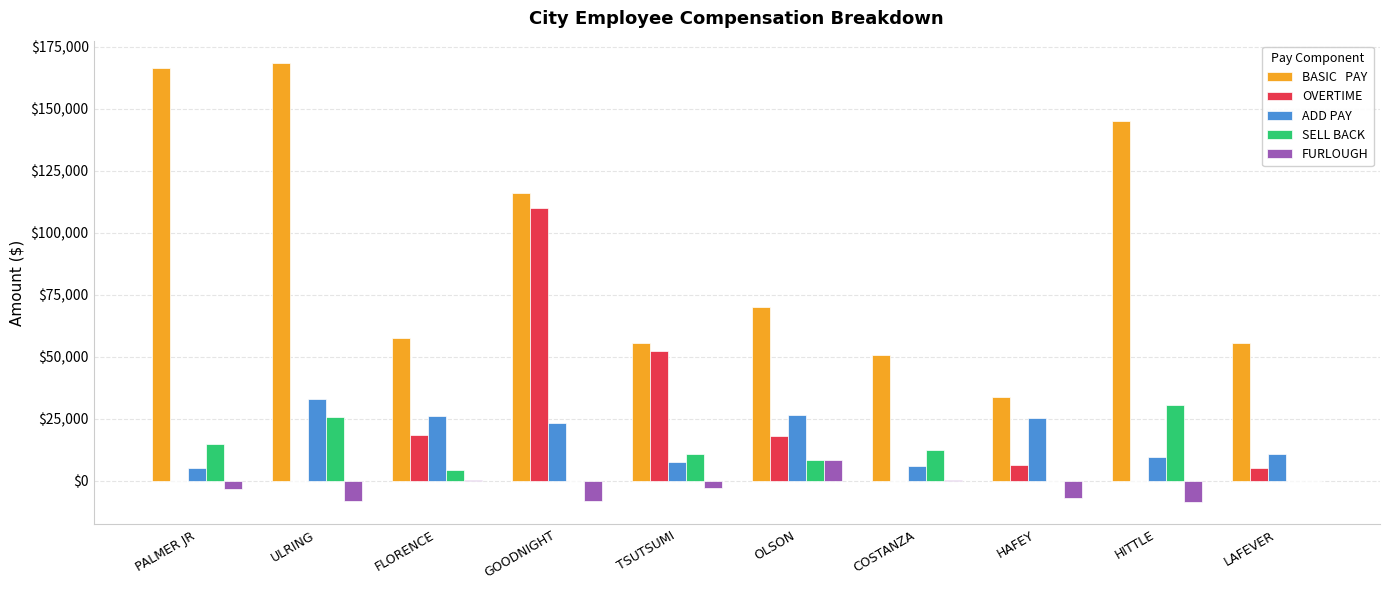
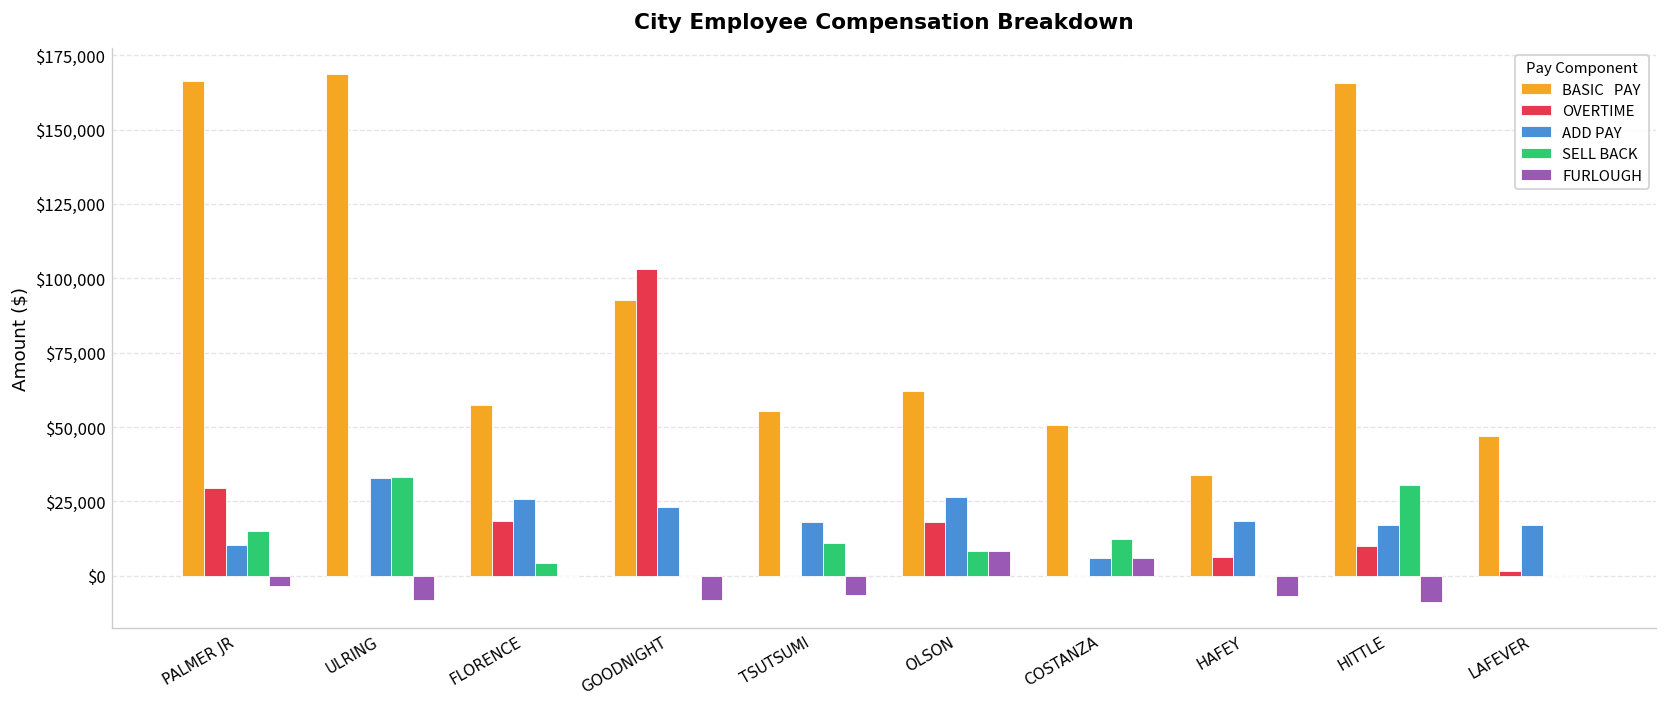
OVERTIME, PALMER JR: $0 -> $29,000
ADD PAY, PALMER JR: $5,000 -> $10,000
SELL BACK, ULRING: $25,000 -> $33,000
BASIC PAY, GOODNIGHT: $116,000 -> $93,000
OVERTIME, GOODNIGHT: $110,000 -> $103,000
OVERTIME, TSUTSUMI: $53,000 -> $0
ADD PAY, TSUTSUMI: $8,000 -> $18,000
FURLOUGH, TSUTSUMI: $-3,000 -> $-6,000
BASIC PAY, OLSON: $70,000 -> $62,000
FURLOUGH, COSTANZA: $0 -> $6,000
ADD PAY, HAFEY: $25,000 -> $19,000
BASIC PAY, HITTLE: $145,000 -> $166,000
OVERTIME, HITTLE: $0 -> $10,000
ADD PAY, HITTLE: $9,000 -> $17,000
BASIC PAY, LAFEVER: $56,000 -> $47,000
OVERTIME, LAFEVER: $5,000 -> $2,000
ADD PAY, LAFEVER: $11,000 -> $17,000
